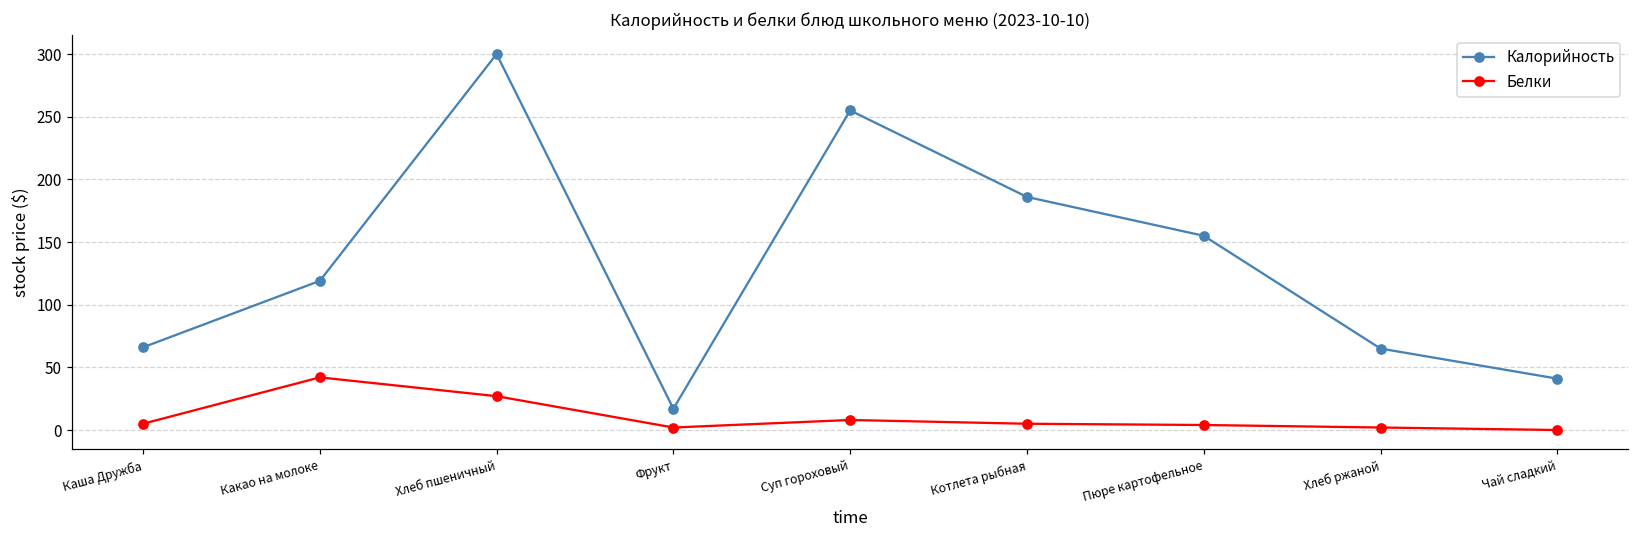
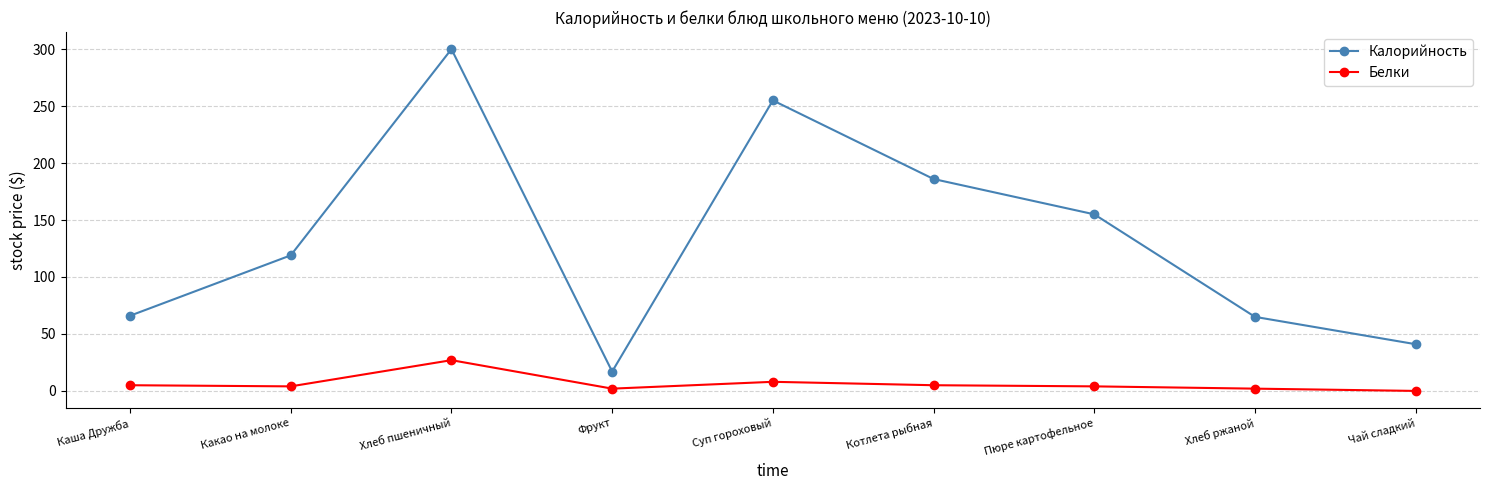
Белки, Какао на молоке: 42 -> 4
